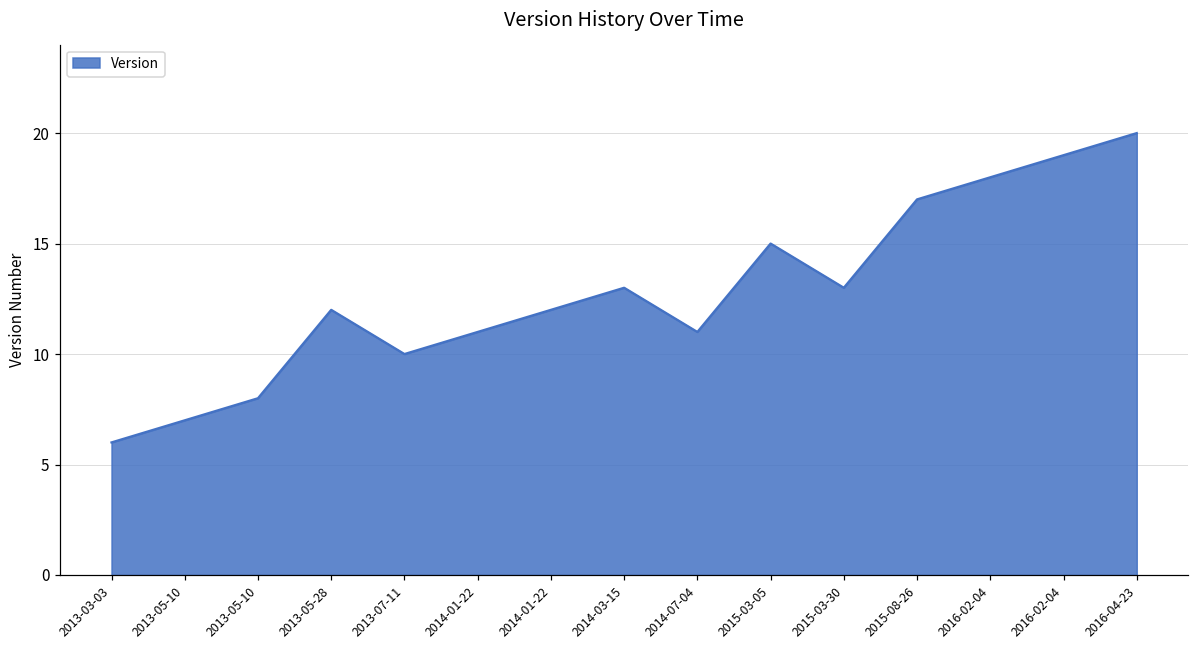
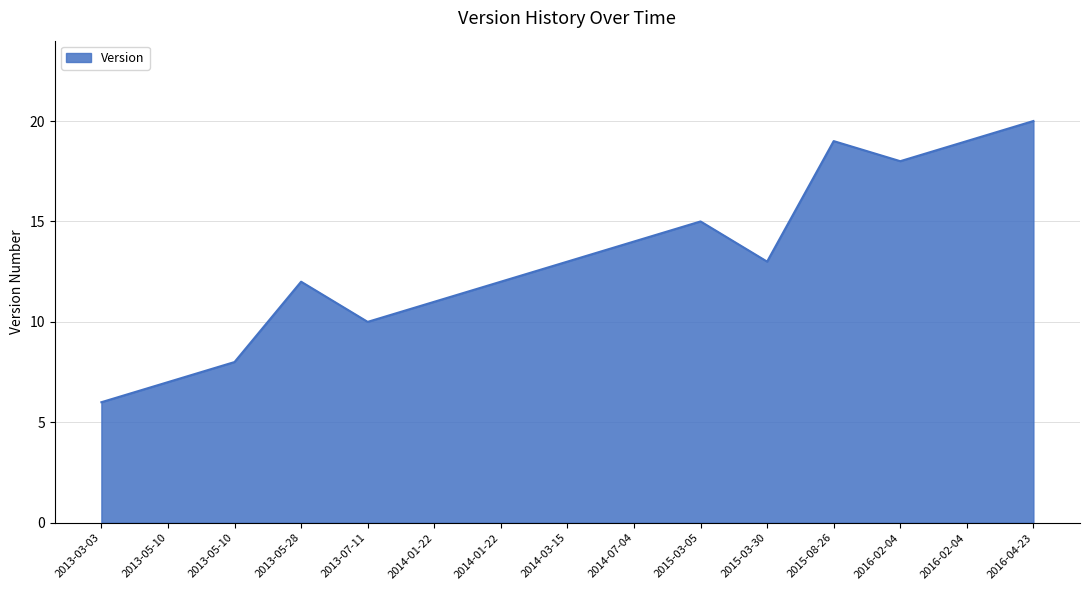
2014-07-04: 11 -> 14
2015-08-26: 17 -> 19
